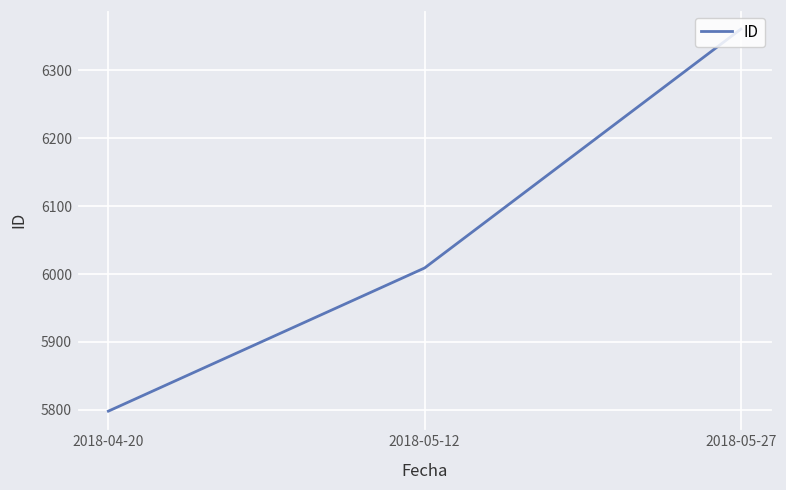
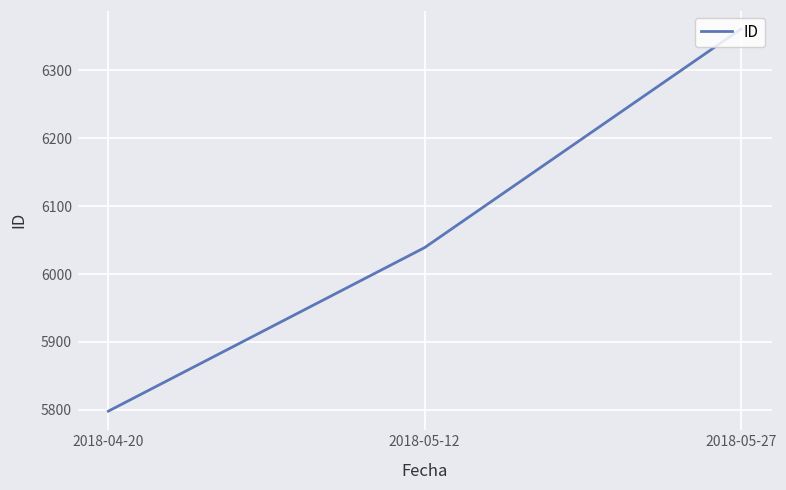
2018-05-12: 6010 -> 6040
